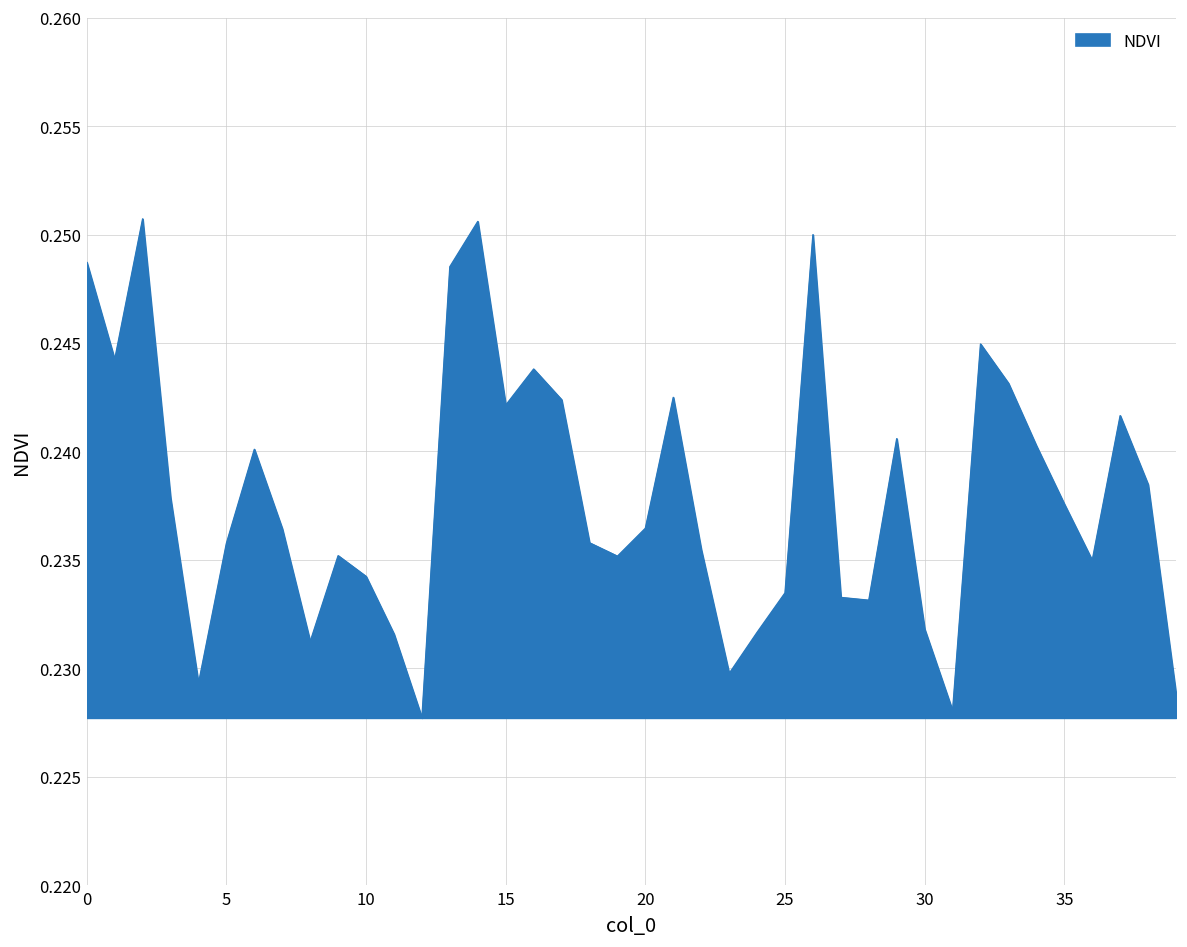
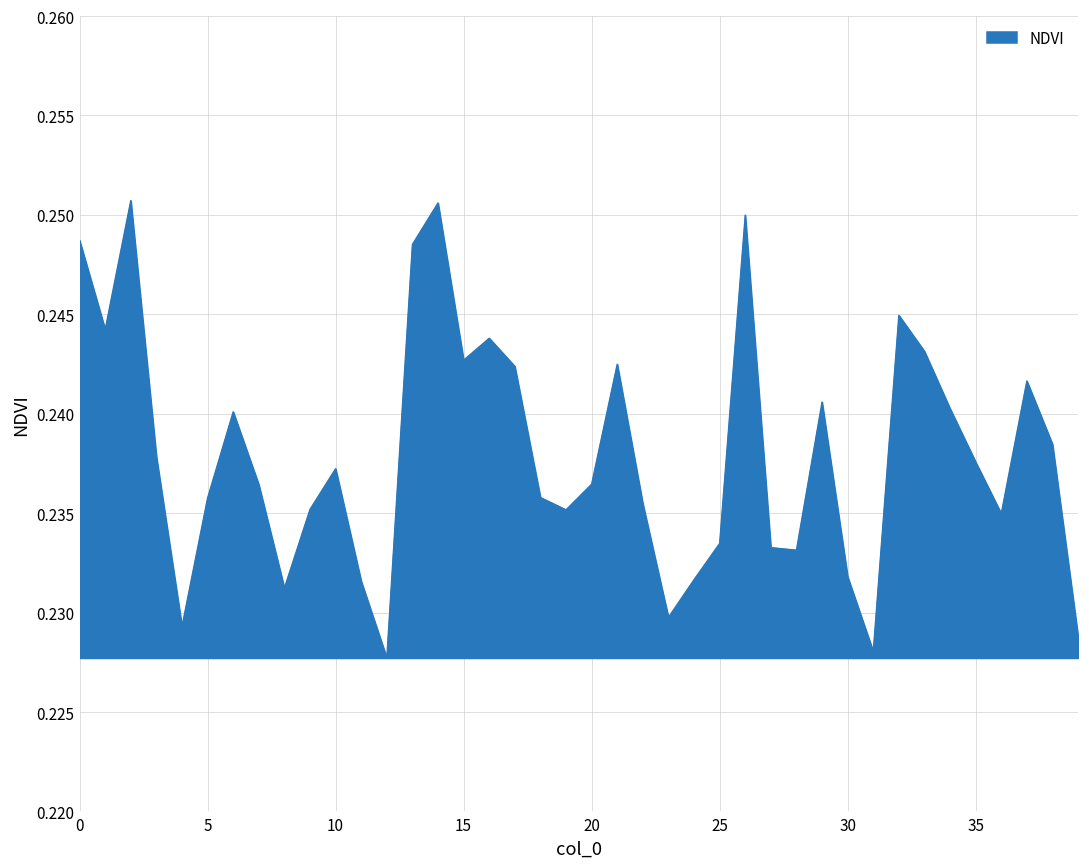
10: 0.2342 -> 0.2372
15: 0.2421 -> 0.2427
